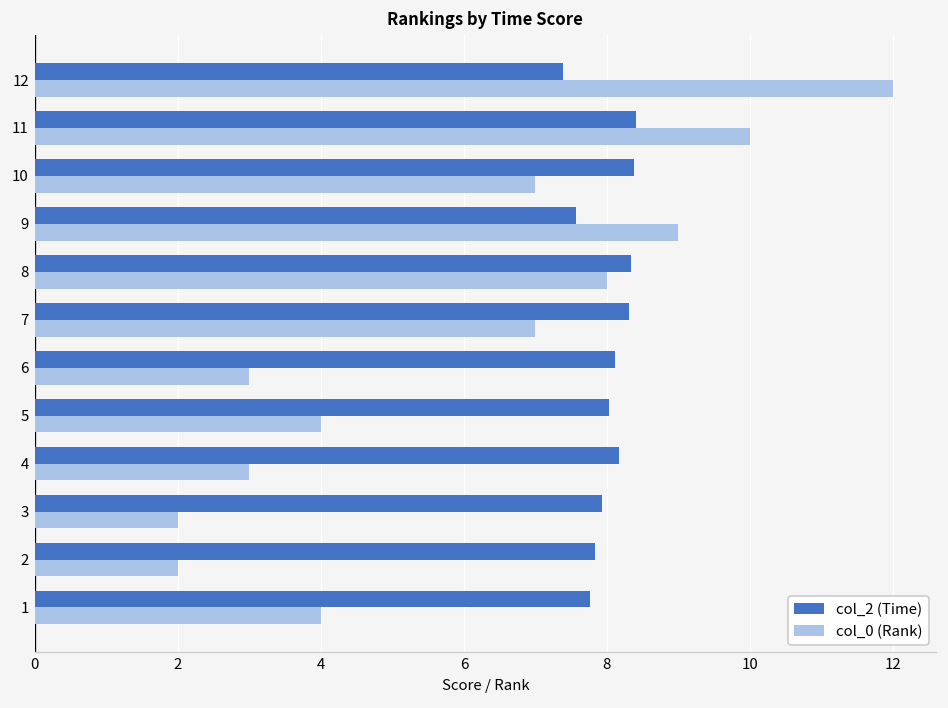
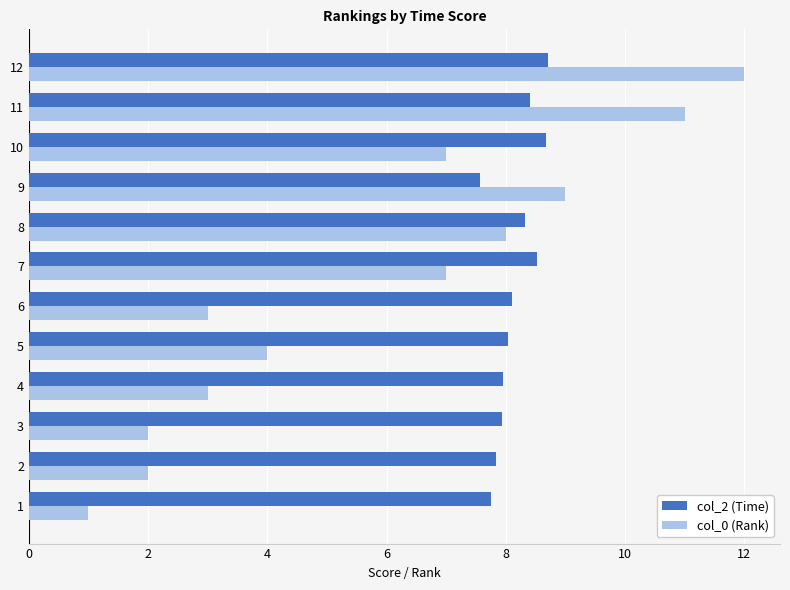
col_2 (Time), 12: 7.4 -> 8.7
col_0 (Rank), 11: 10 -> 11
col_2 (Time), 10: 8.4 -> 8.7
col_2 (Time), 7: 8.3 -> 8.5
col_2 (Time), 4: 8.2 -> 8.0
col_0 (Rank), 1: 4 -> 1
